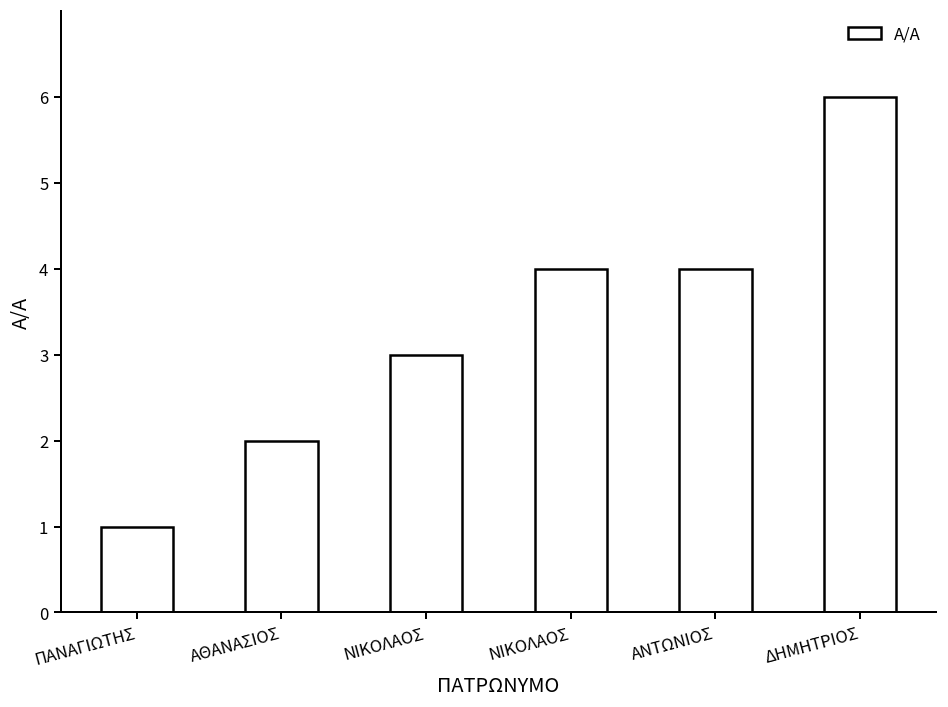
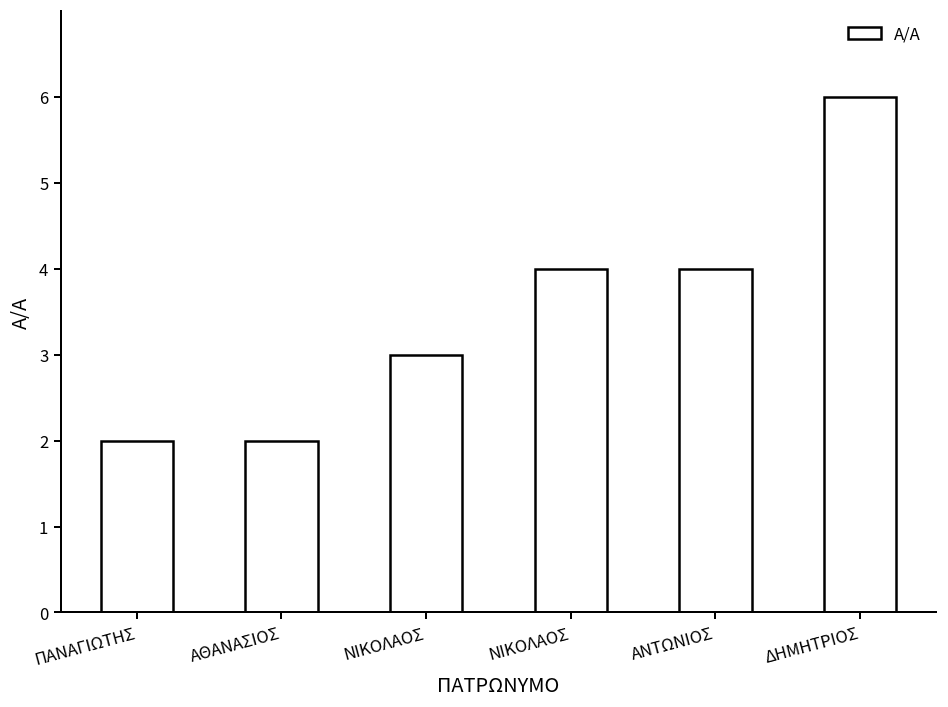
ΠΑΝΑΓΙΩΤΗΣ: 1 -> 2
